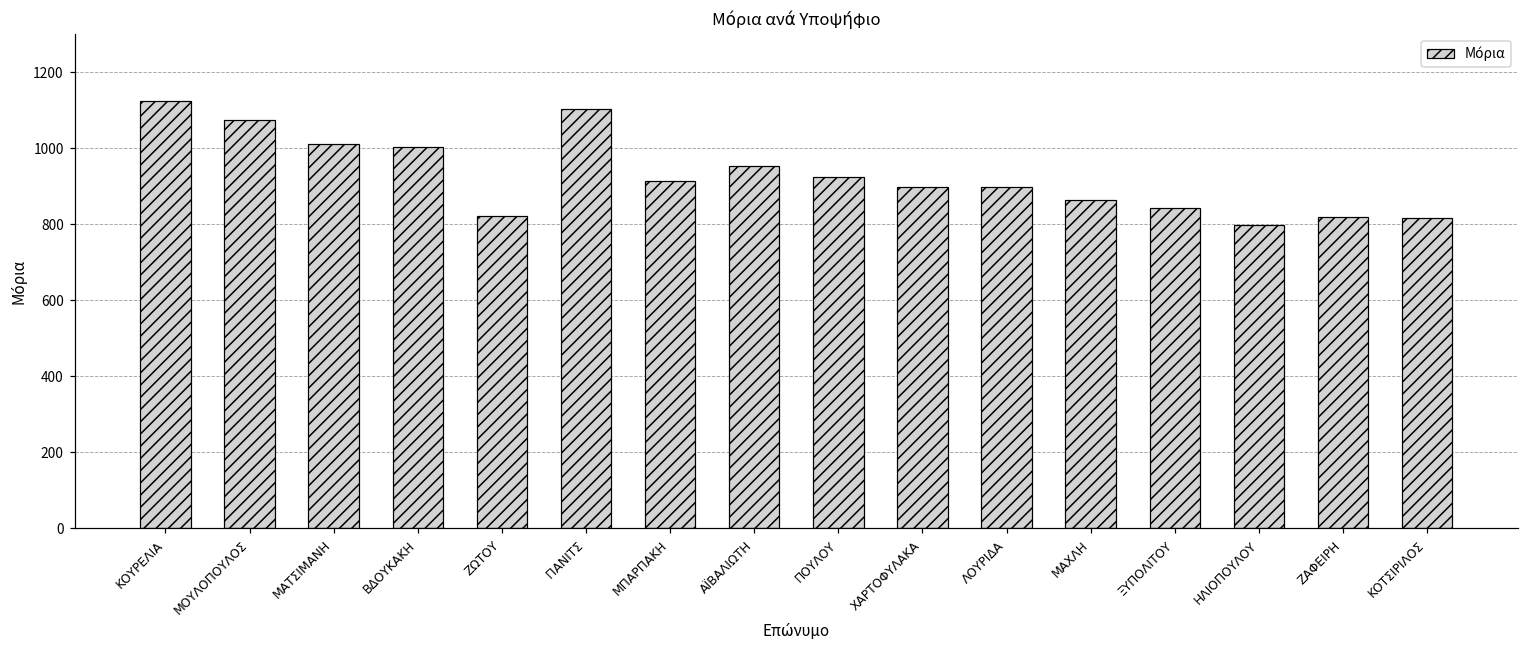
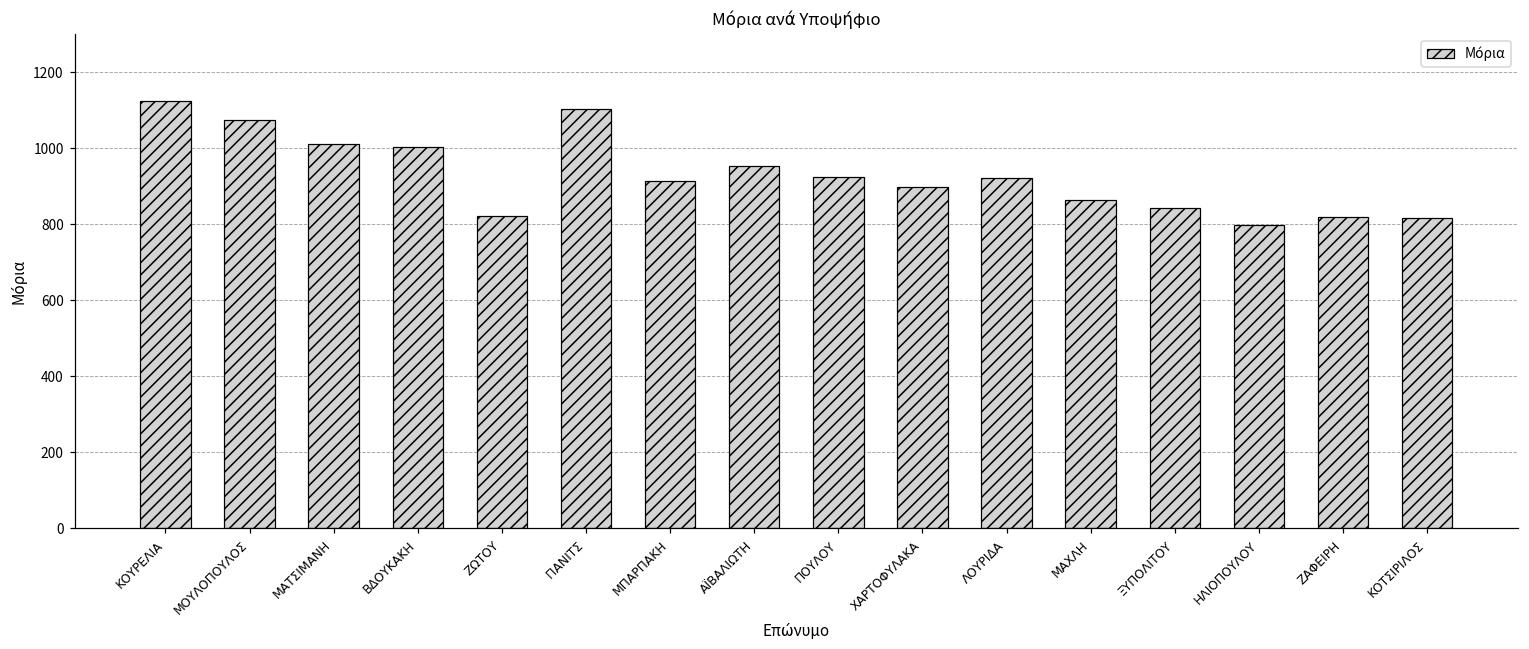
ΛΟΥΡΙΔΑ: 900 -> 920
